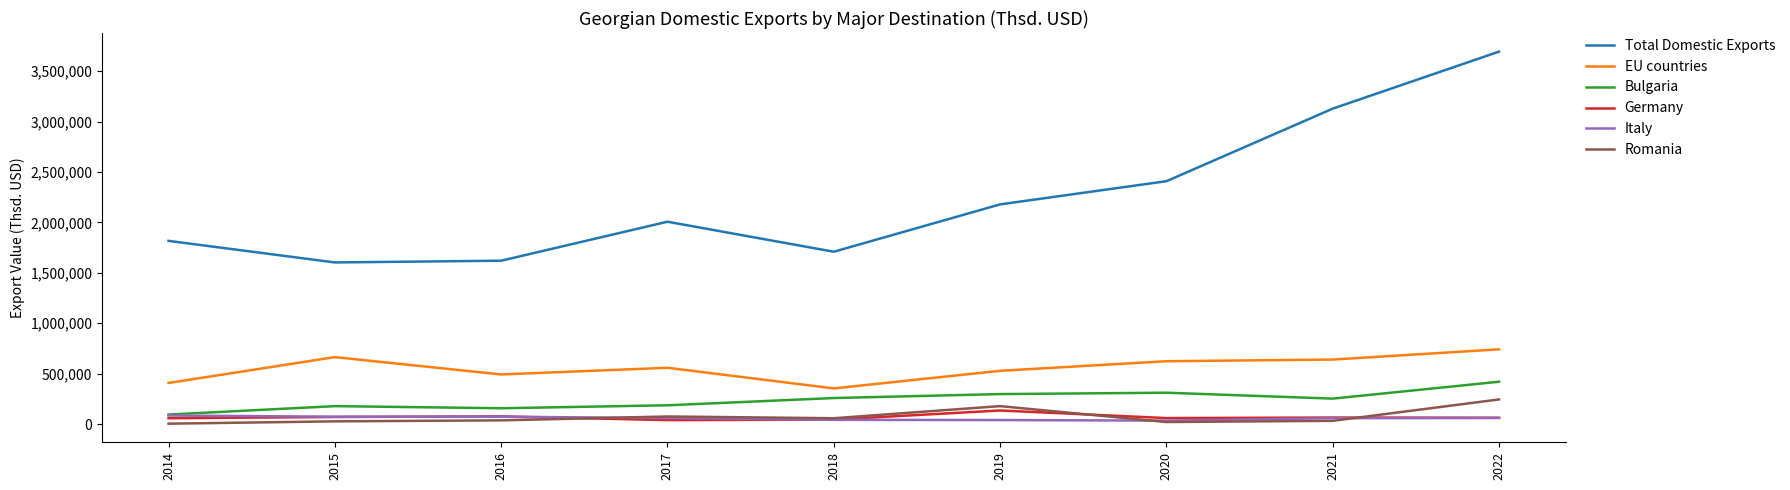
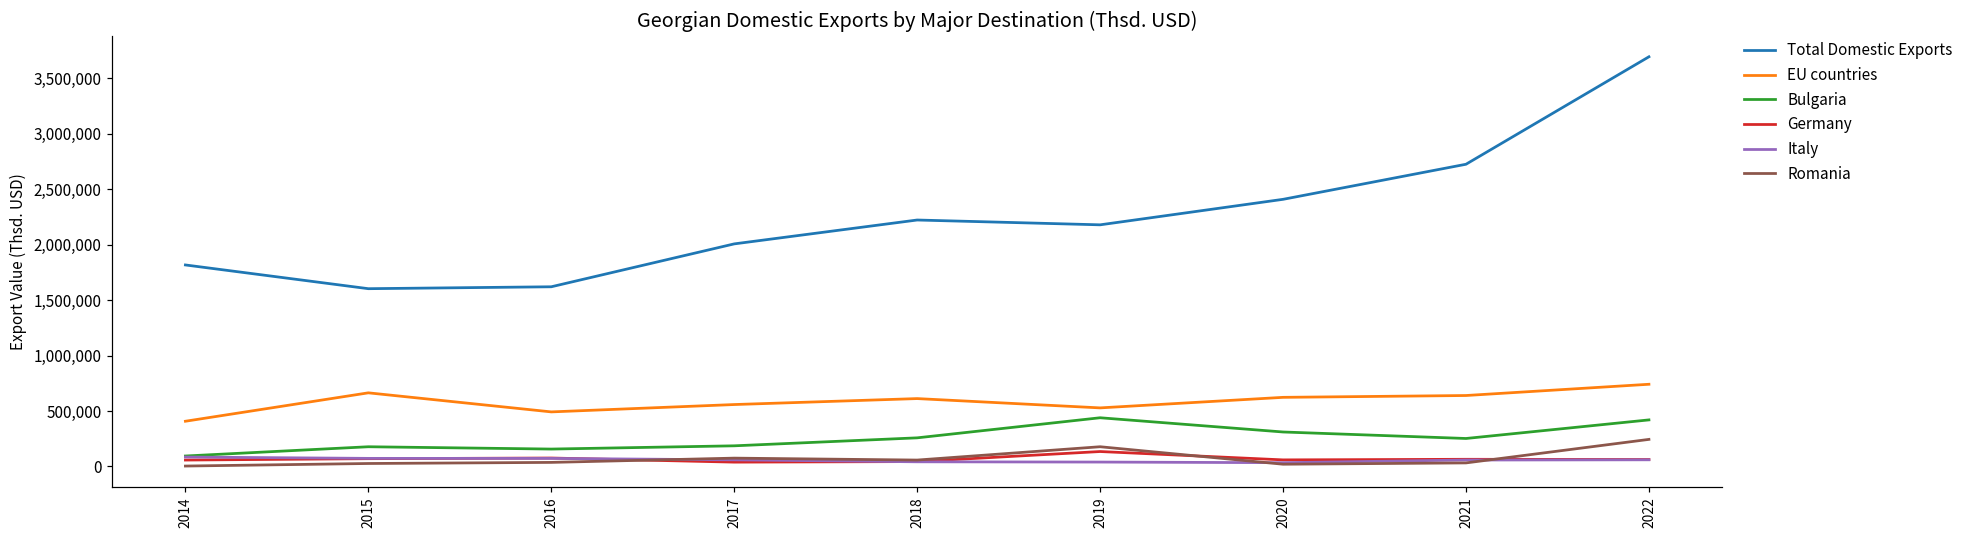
Total Domestic Exports, 2018: 1,710,000 -> 2,220,000
EU countries, 2018: 350,000 -> 610,000
Bulgaria, 2019: 300,000 -> 440,000
Total Domestic Exports, 2021: 3,130,000 -> 2,720,000
